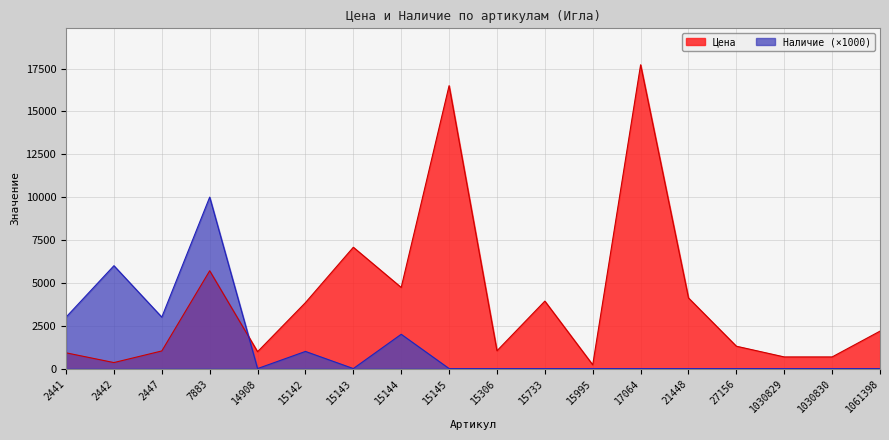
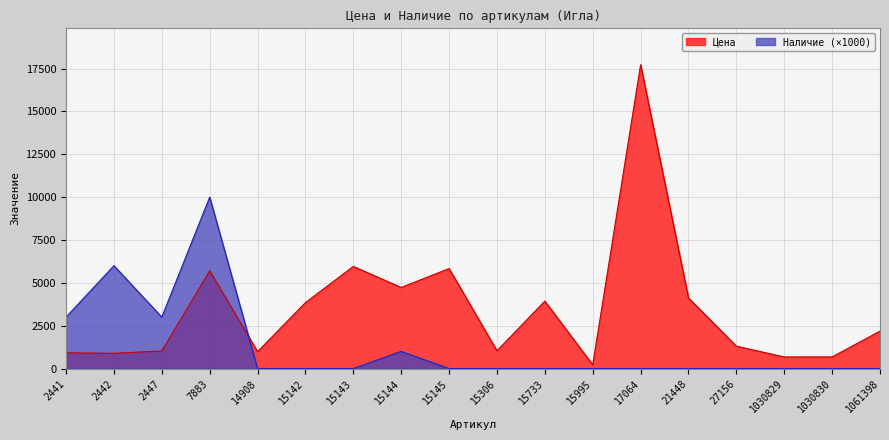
Цена, 2442: 400 -> 900
Наличие (×1000), 15142: 1000 -> 0
Цена, 15143: 7100 -> 6000
Наличие (×1000), 15144: 2000 -> 1000
Цена, 15145: 16500 -> 5800
